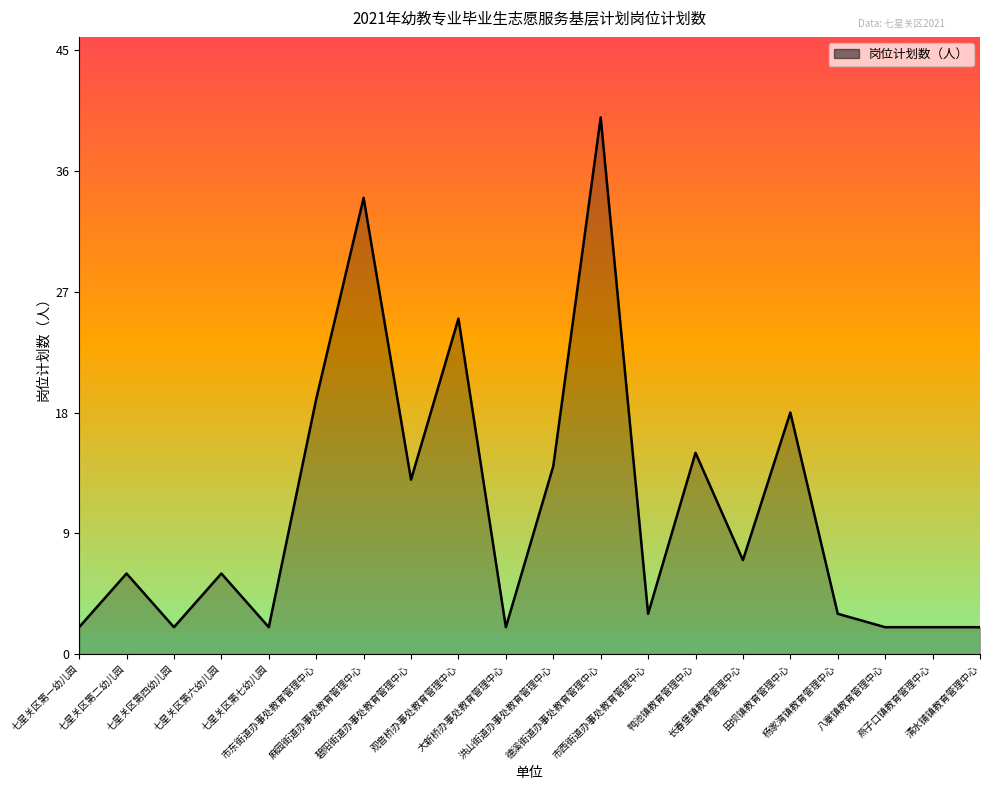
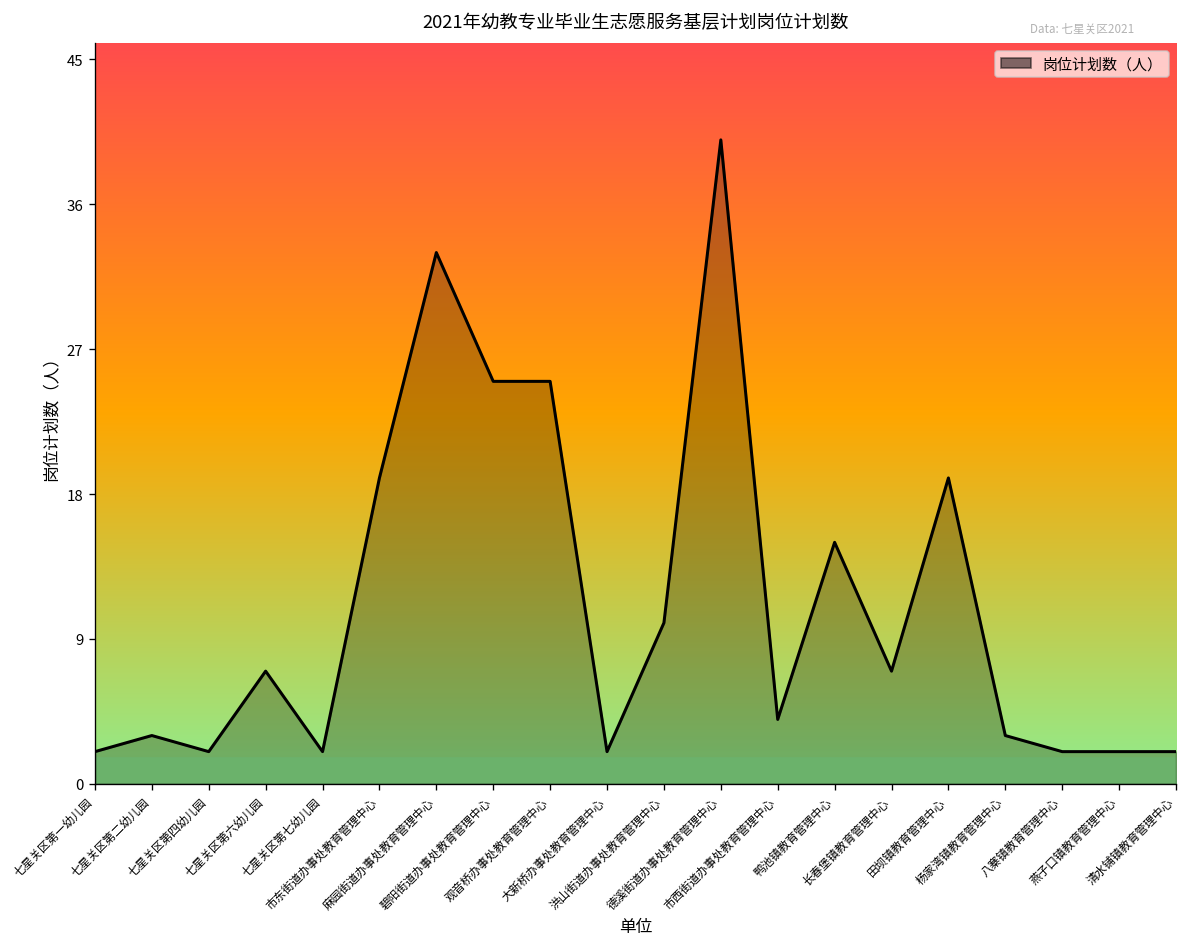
七星关区第二幼儿园: 6 -> 3
七星关区第六幼儿园: 6 -> 7
麻园街道办事处教育管理中心: 34 -> 33
碧阳街道办事处教育管理中心: 13 -> 25
洪山街道办事处教育管理中心: 14 -> 10
市西街道办事处教育管理中心: 3 -> 4
田坝镇教育管理中心: 18 -> 19
